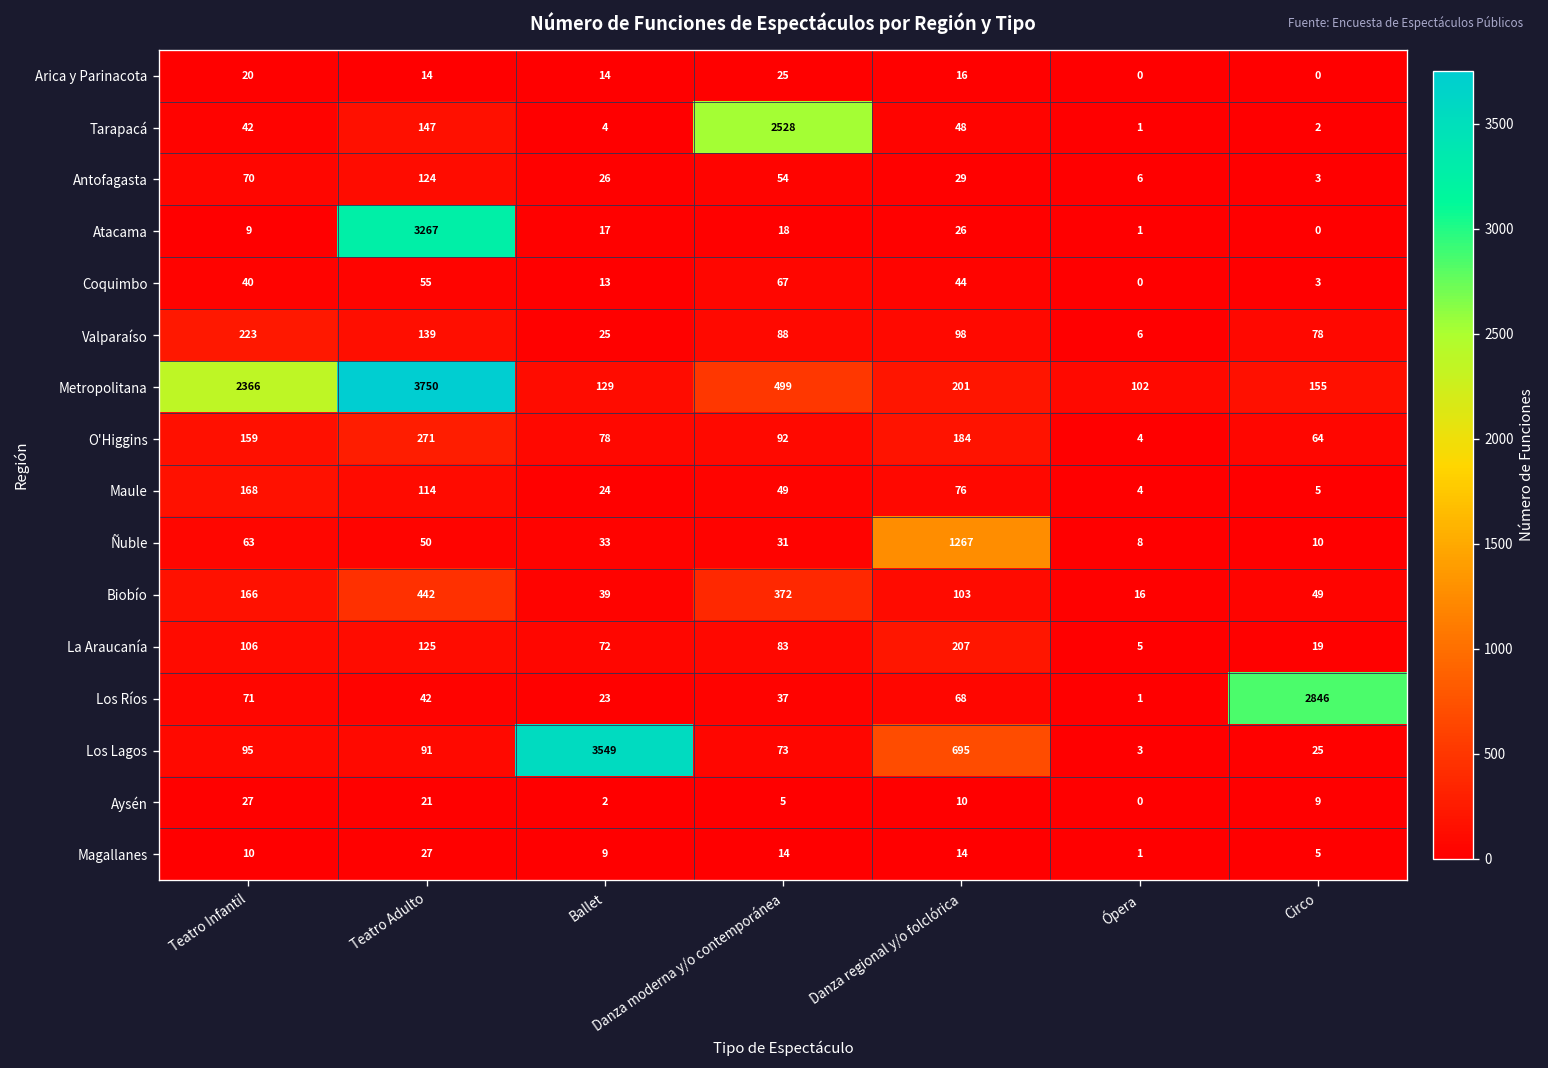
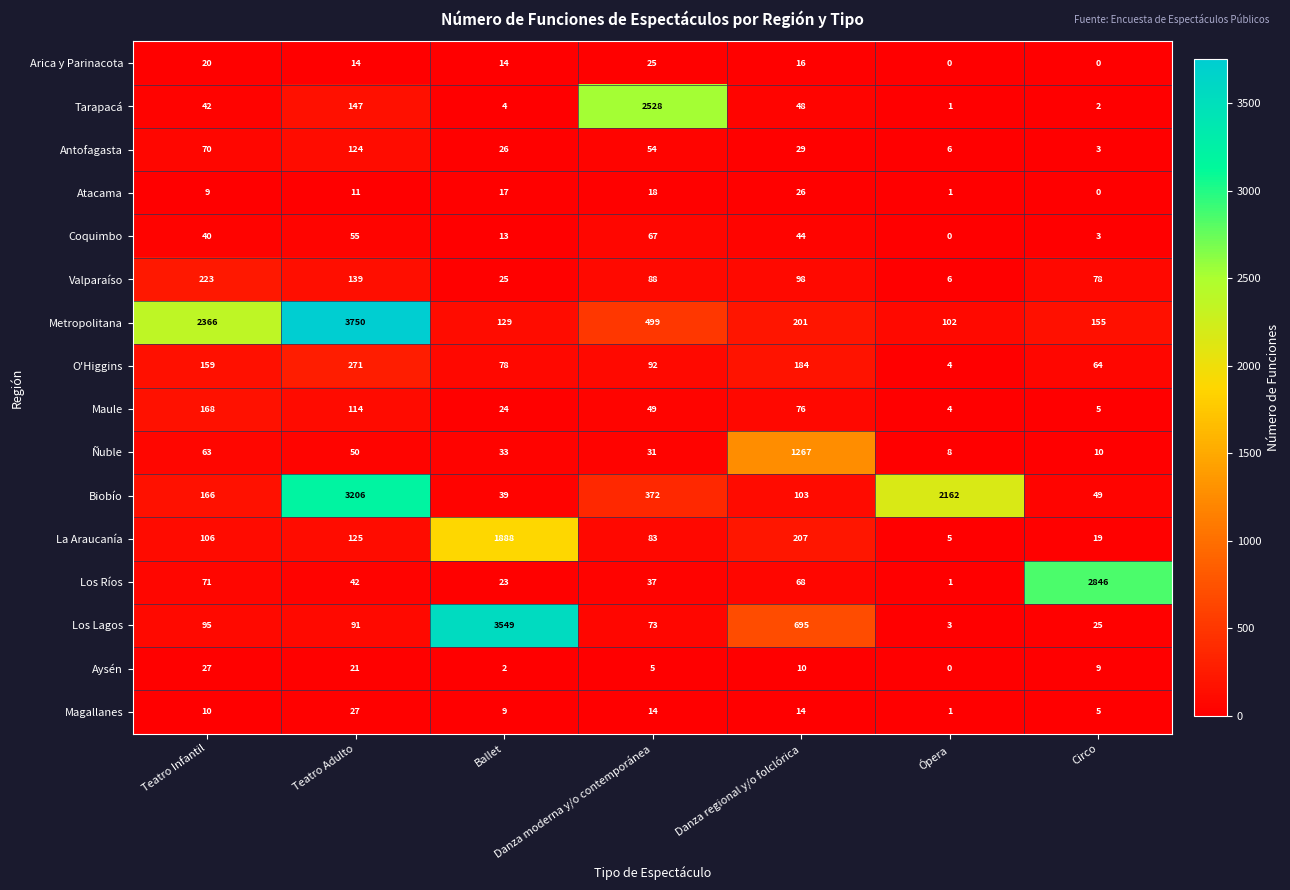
Atacama, Teatro Adulto: 3267 -> 11
Biobío, Teatro Adulto: 442 -> 3206
Biobío, Ópera: 16 -> 2162
La Araucanía, Ballet: 72 -> 1888
